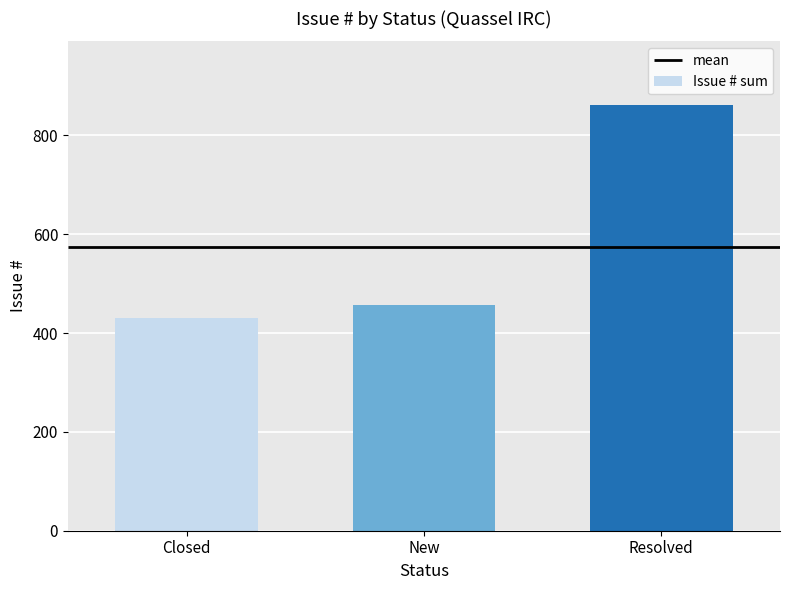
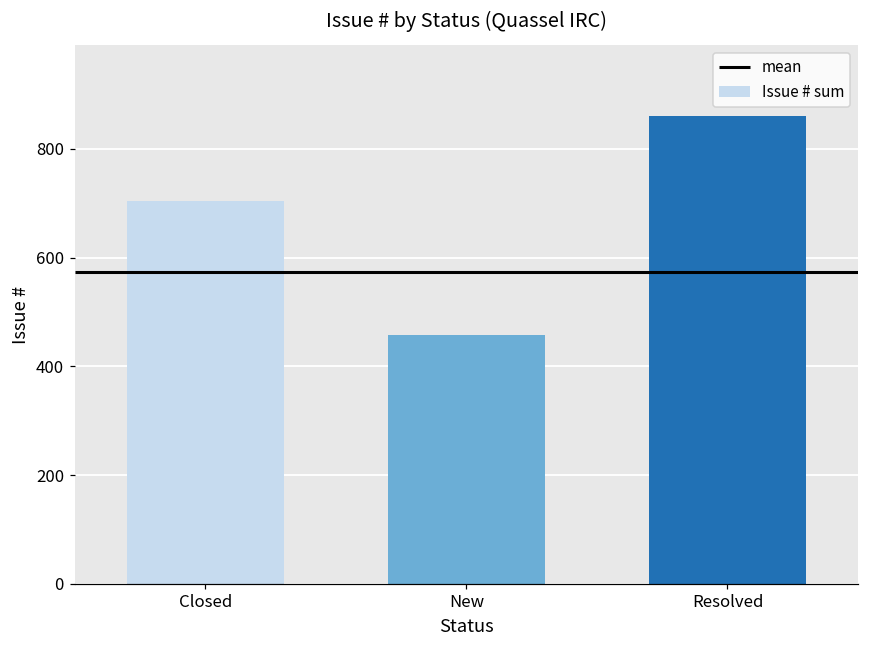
Closed: 430 -> 710
